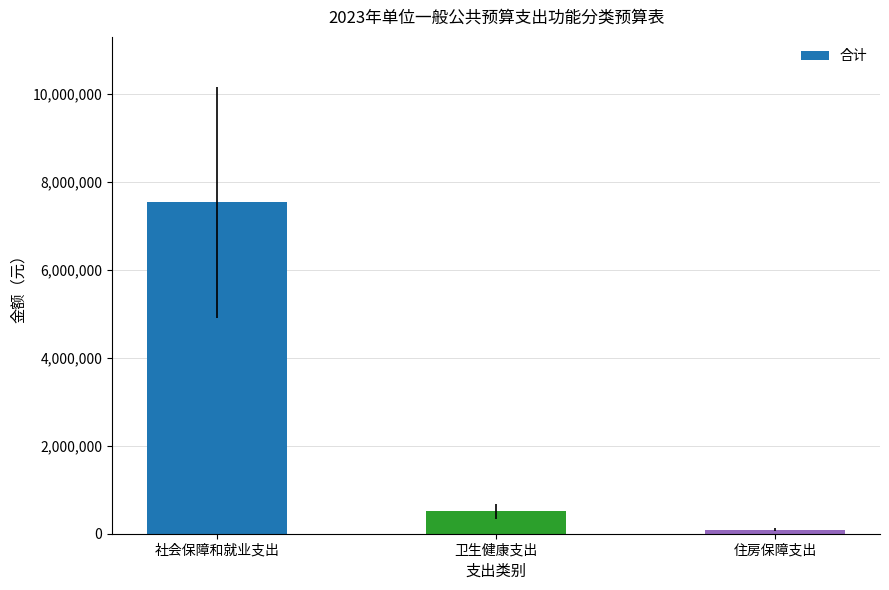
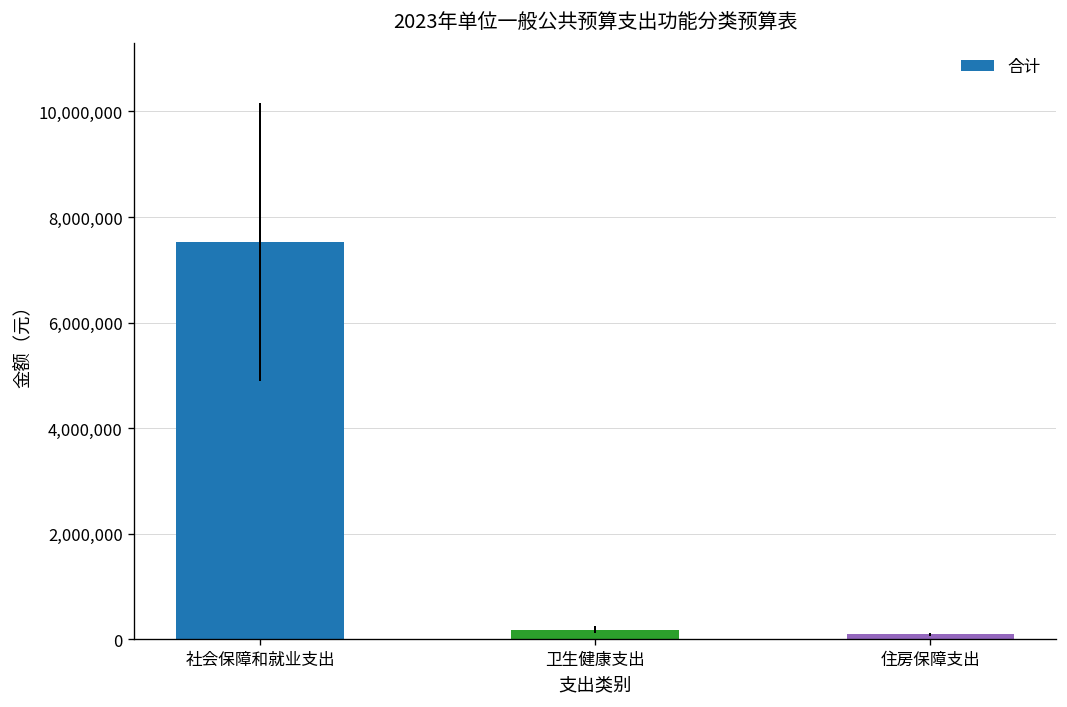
卫生健康支出: 500,000 -> 200,000
